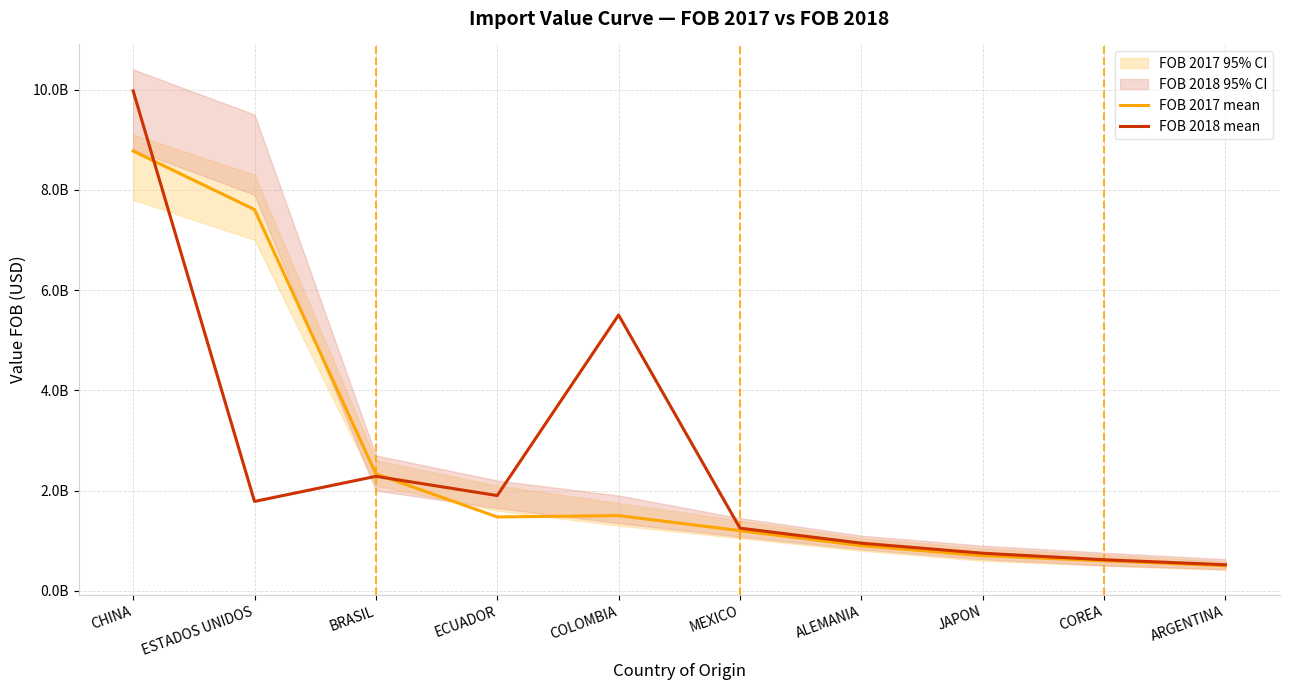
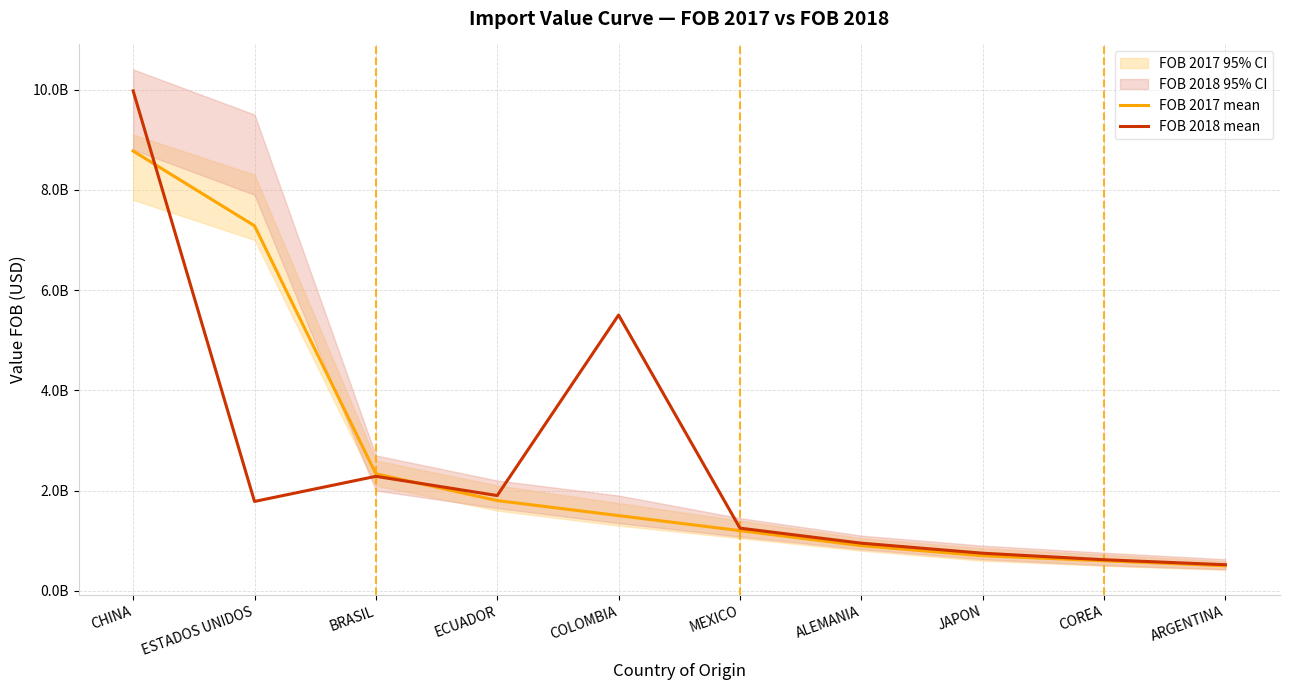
FOB 2017 mean, ESTADOS UNIDOS: 7600000000 -> 7300000000
FOB 2017 mean, ECUADOR: 1500000000 -> 1800000000
